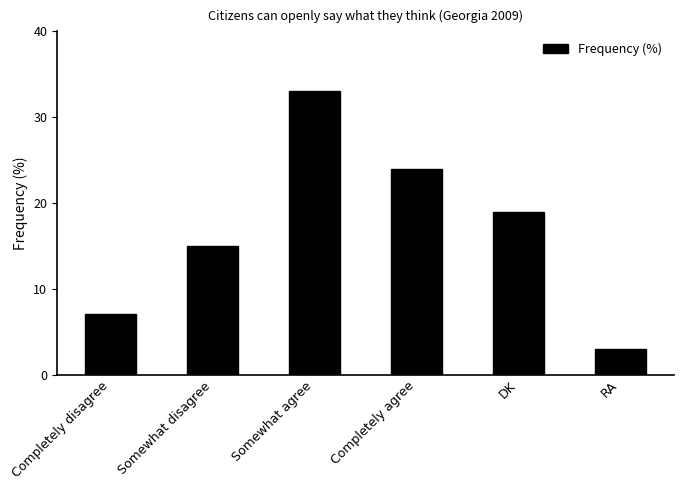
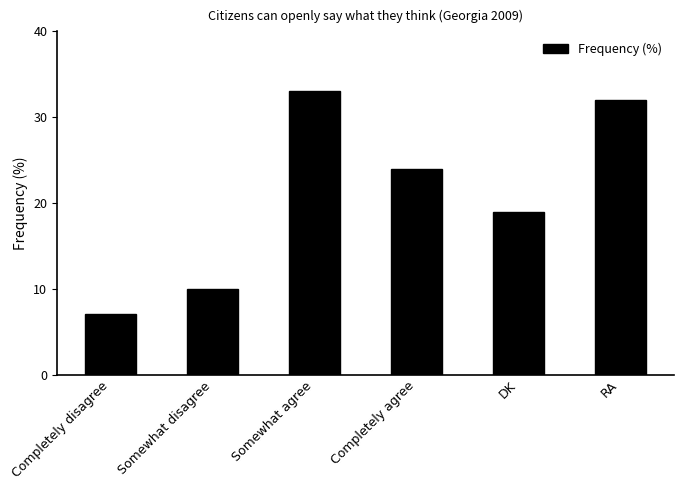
Somewhat disagree: 15 -> 10
RA: 3 -> 32
